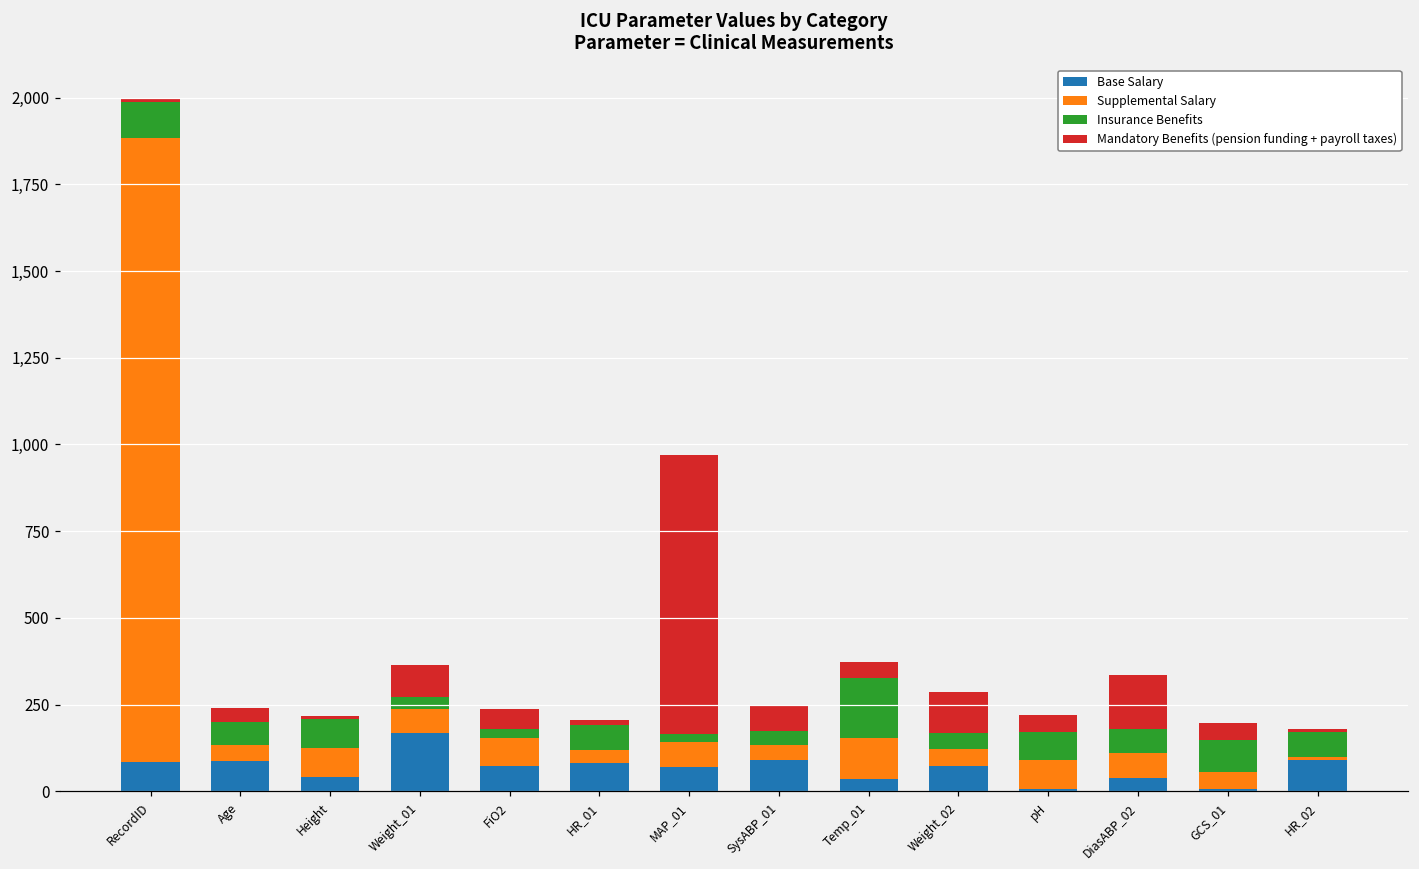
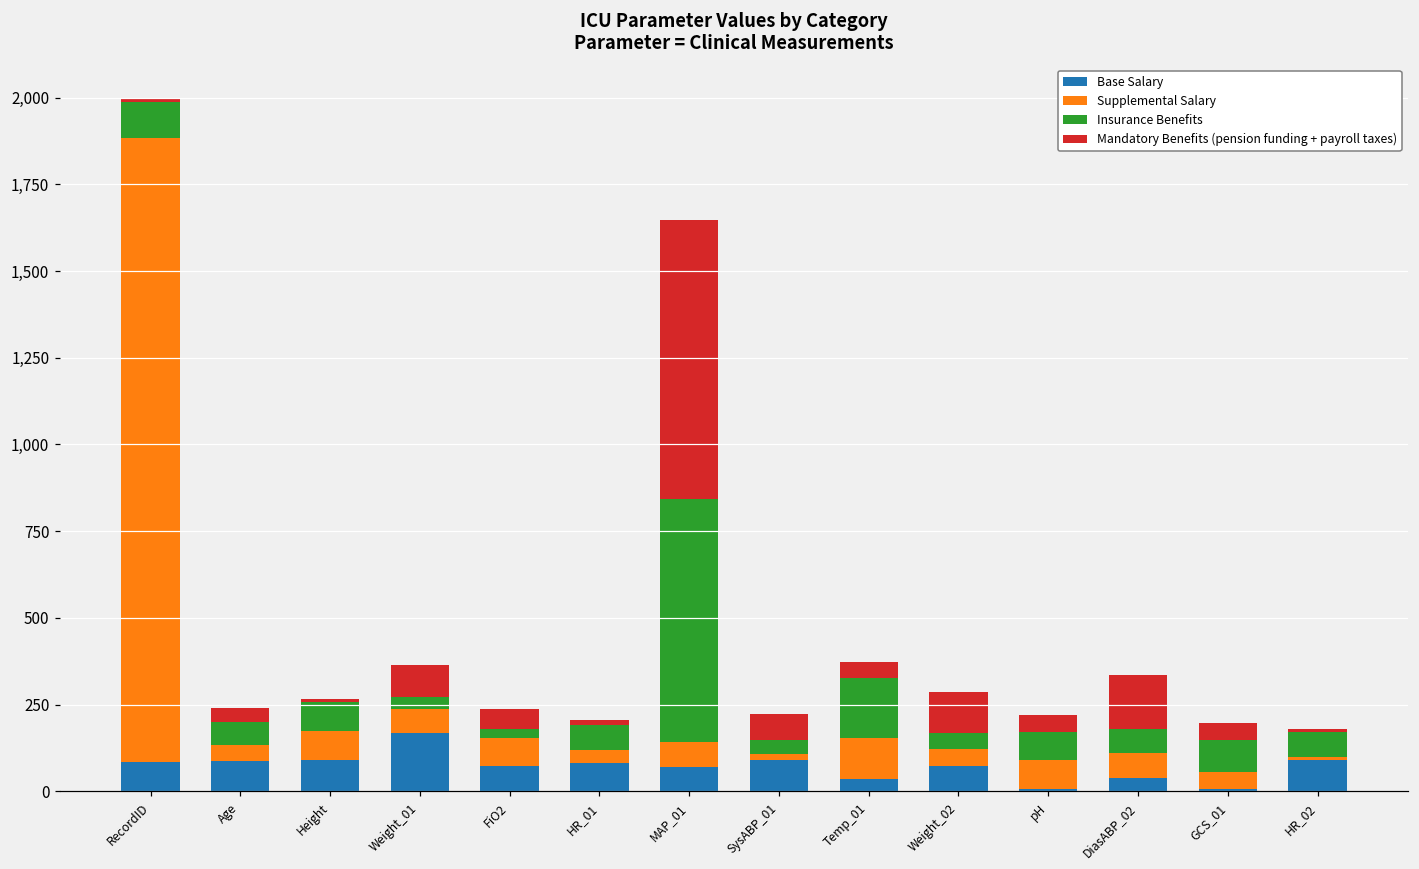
Base Salary, Height: 40 -> 90
Insurance Benefits, MAP_01: 20 -> 700
Supplemental Salary, SysABP_01: 40 -> 20
